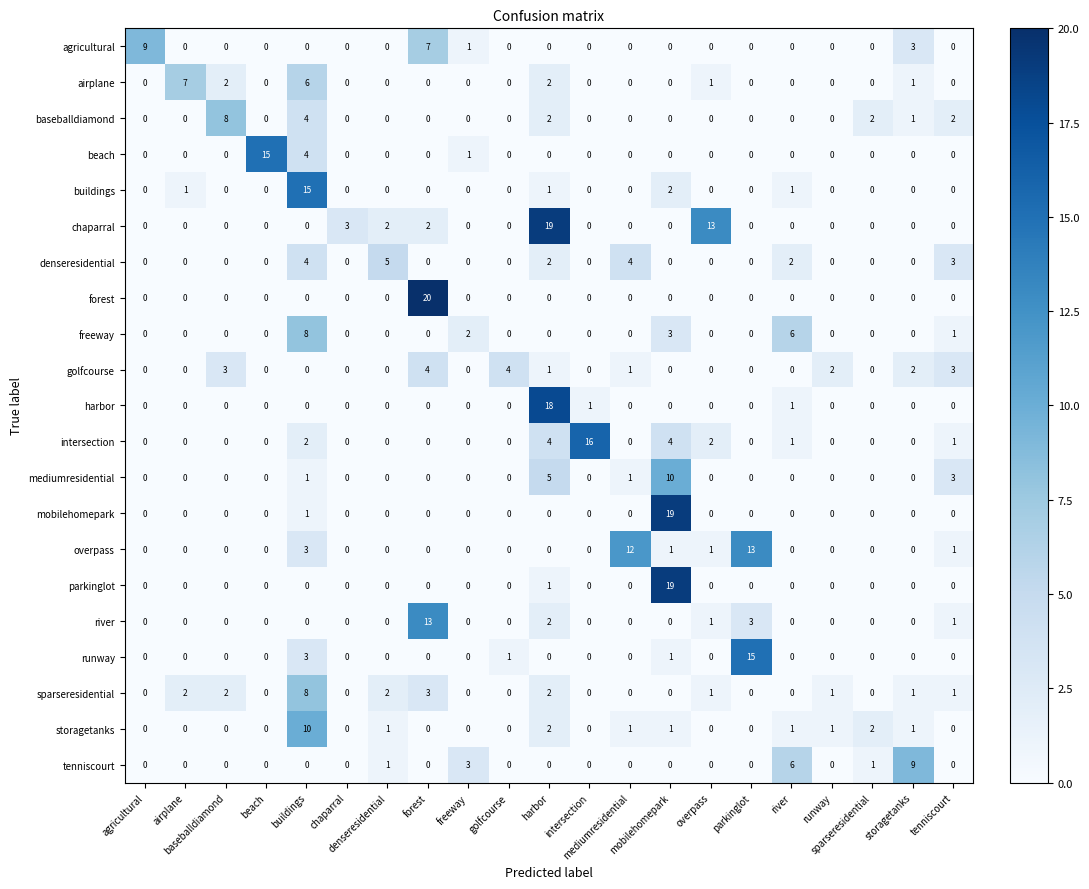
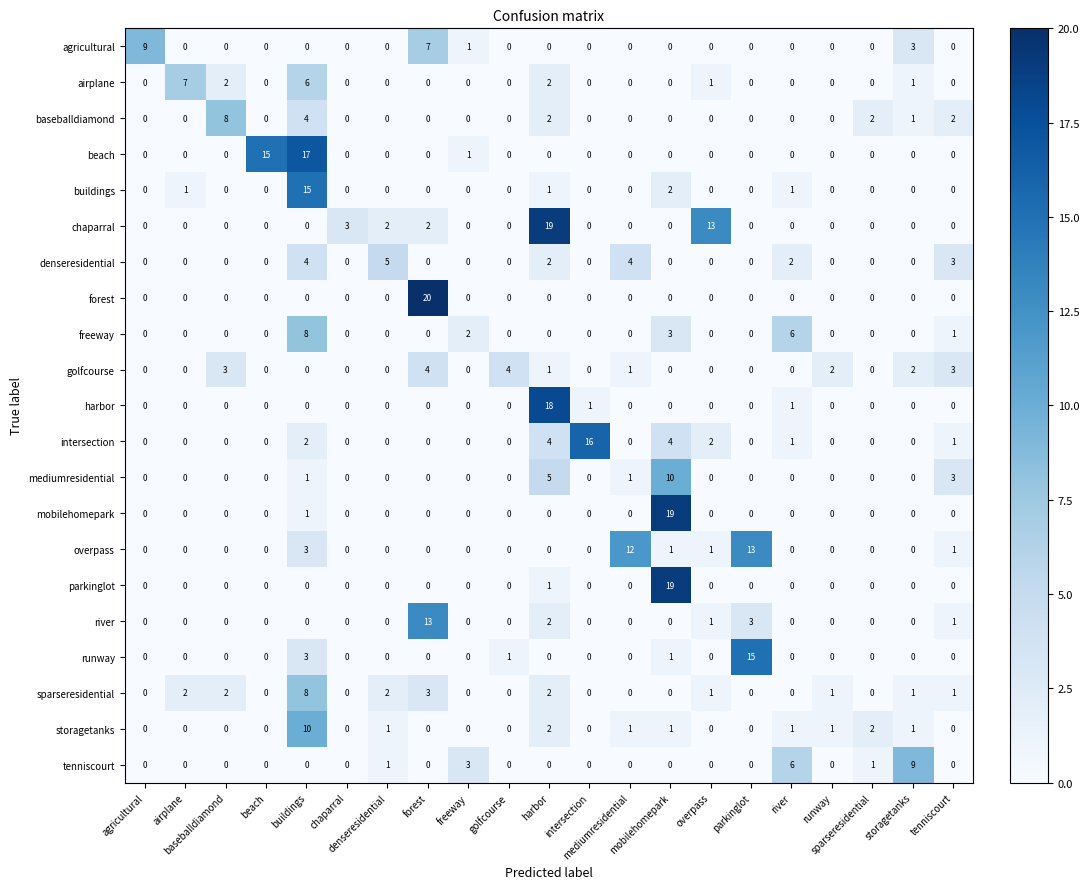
beach, buildings: 4 -> 17
